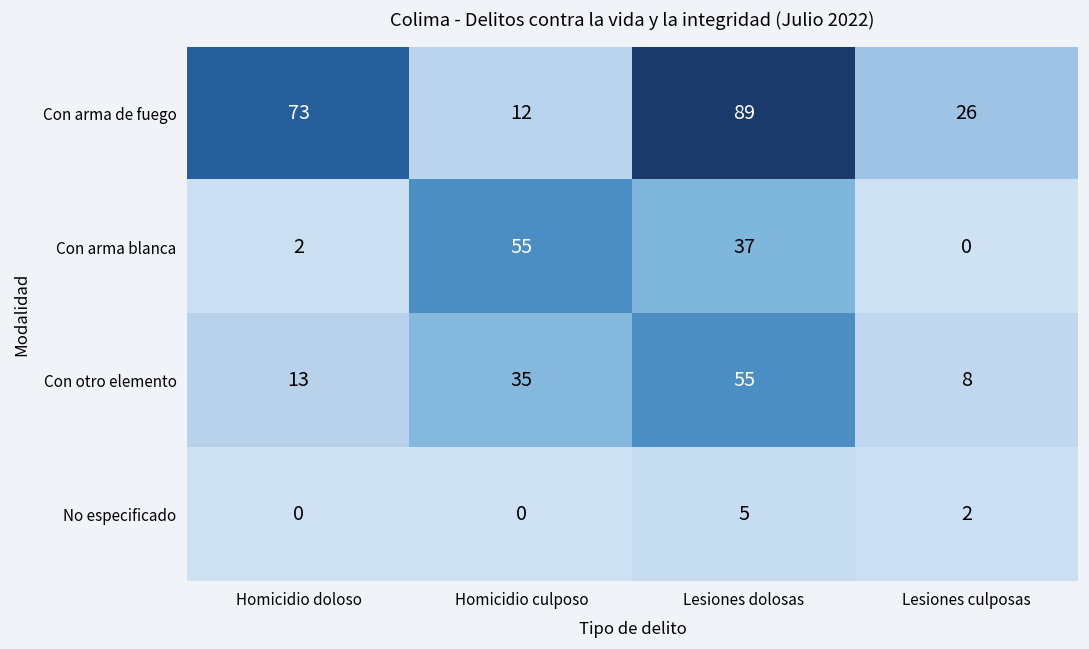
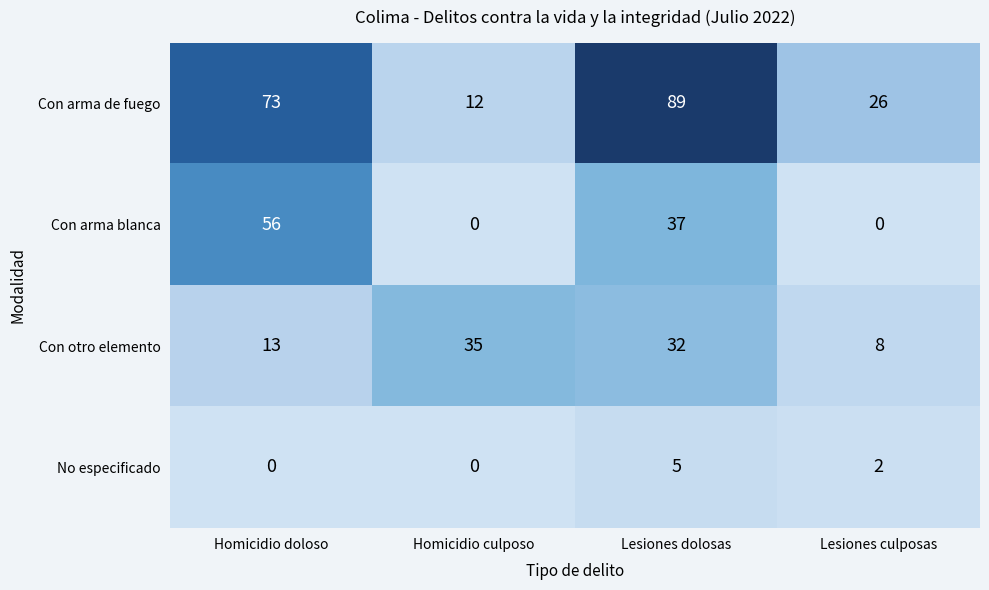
Con arma blanca, Homicidio doloso: 2 -> 56
Con arma blanca, Homicidio culposo: 55 -> 0
Con otro elemento, Lesiones dolosas: 55 -> 32
